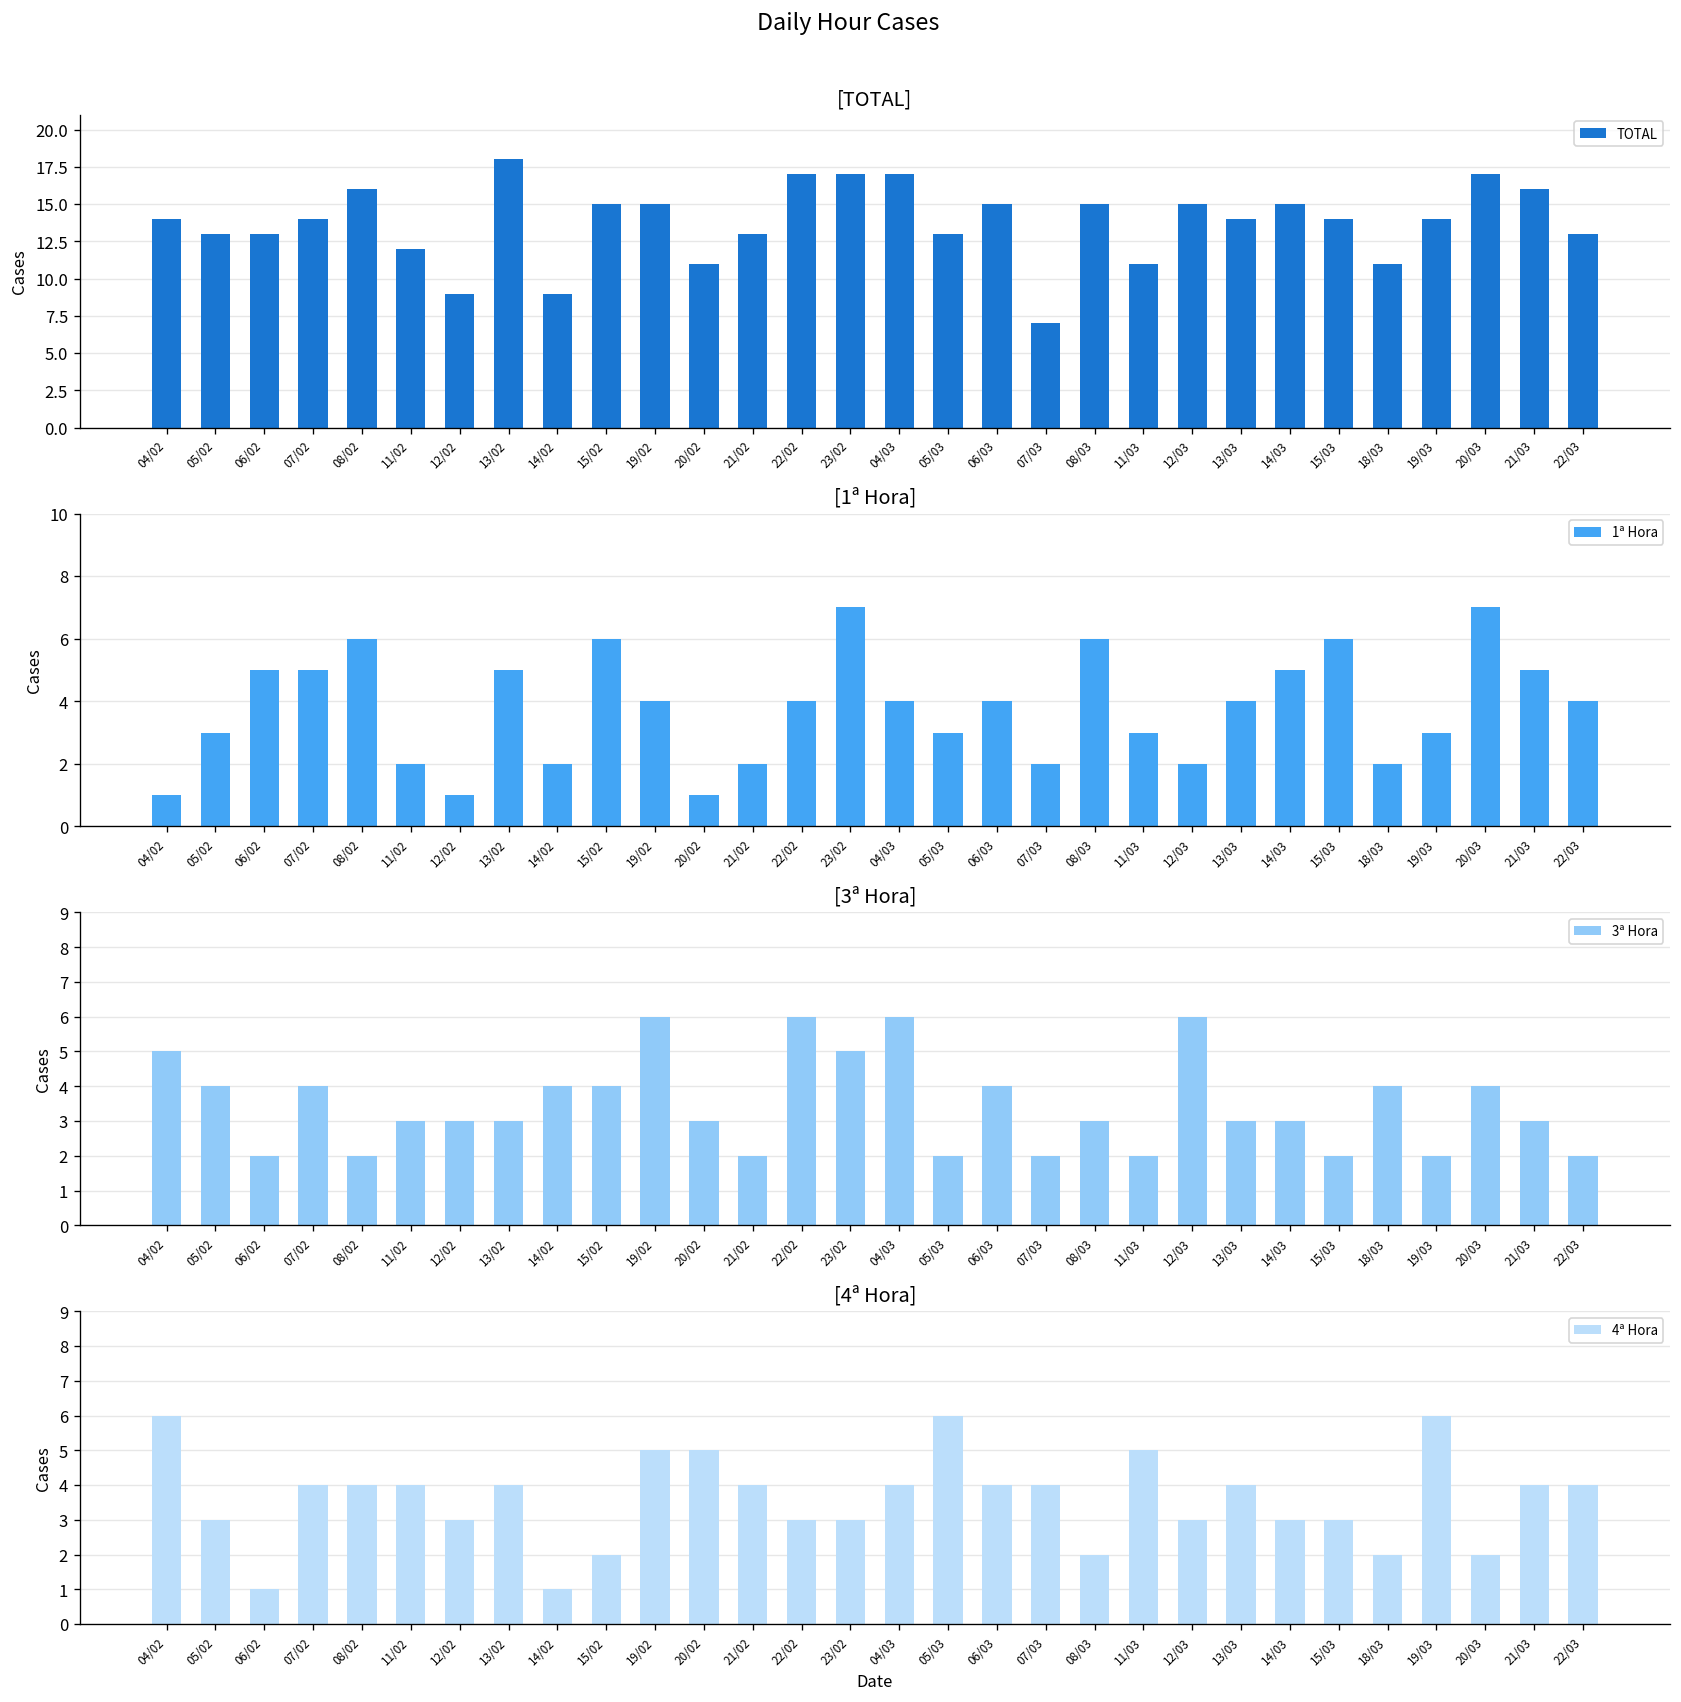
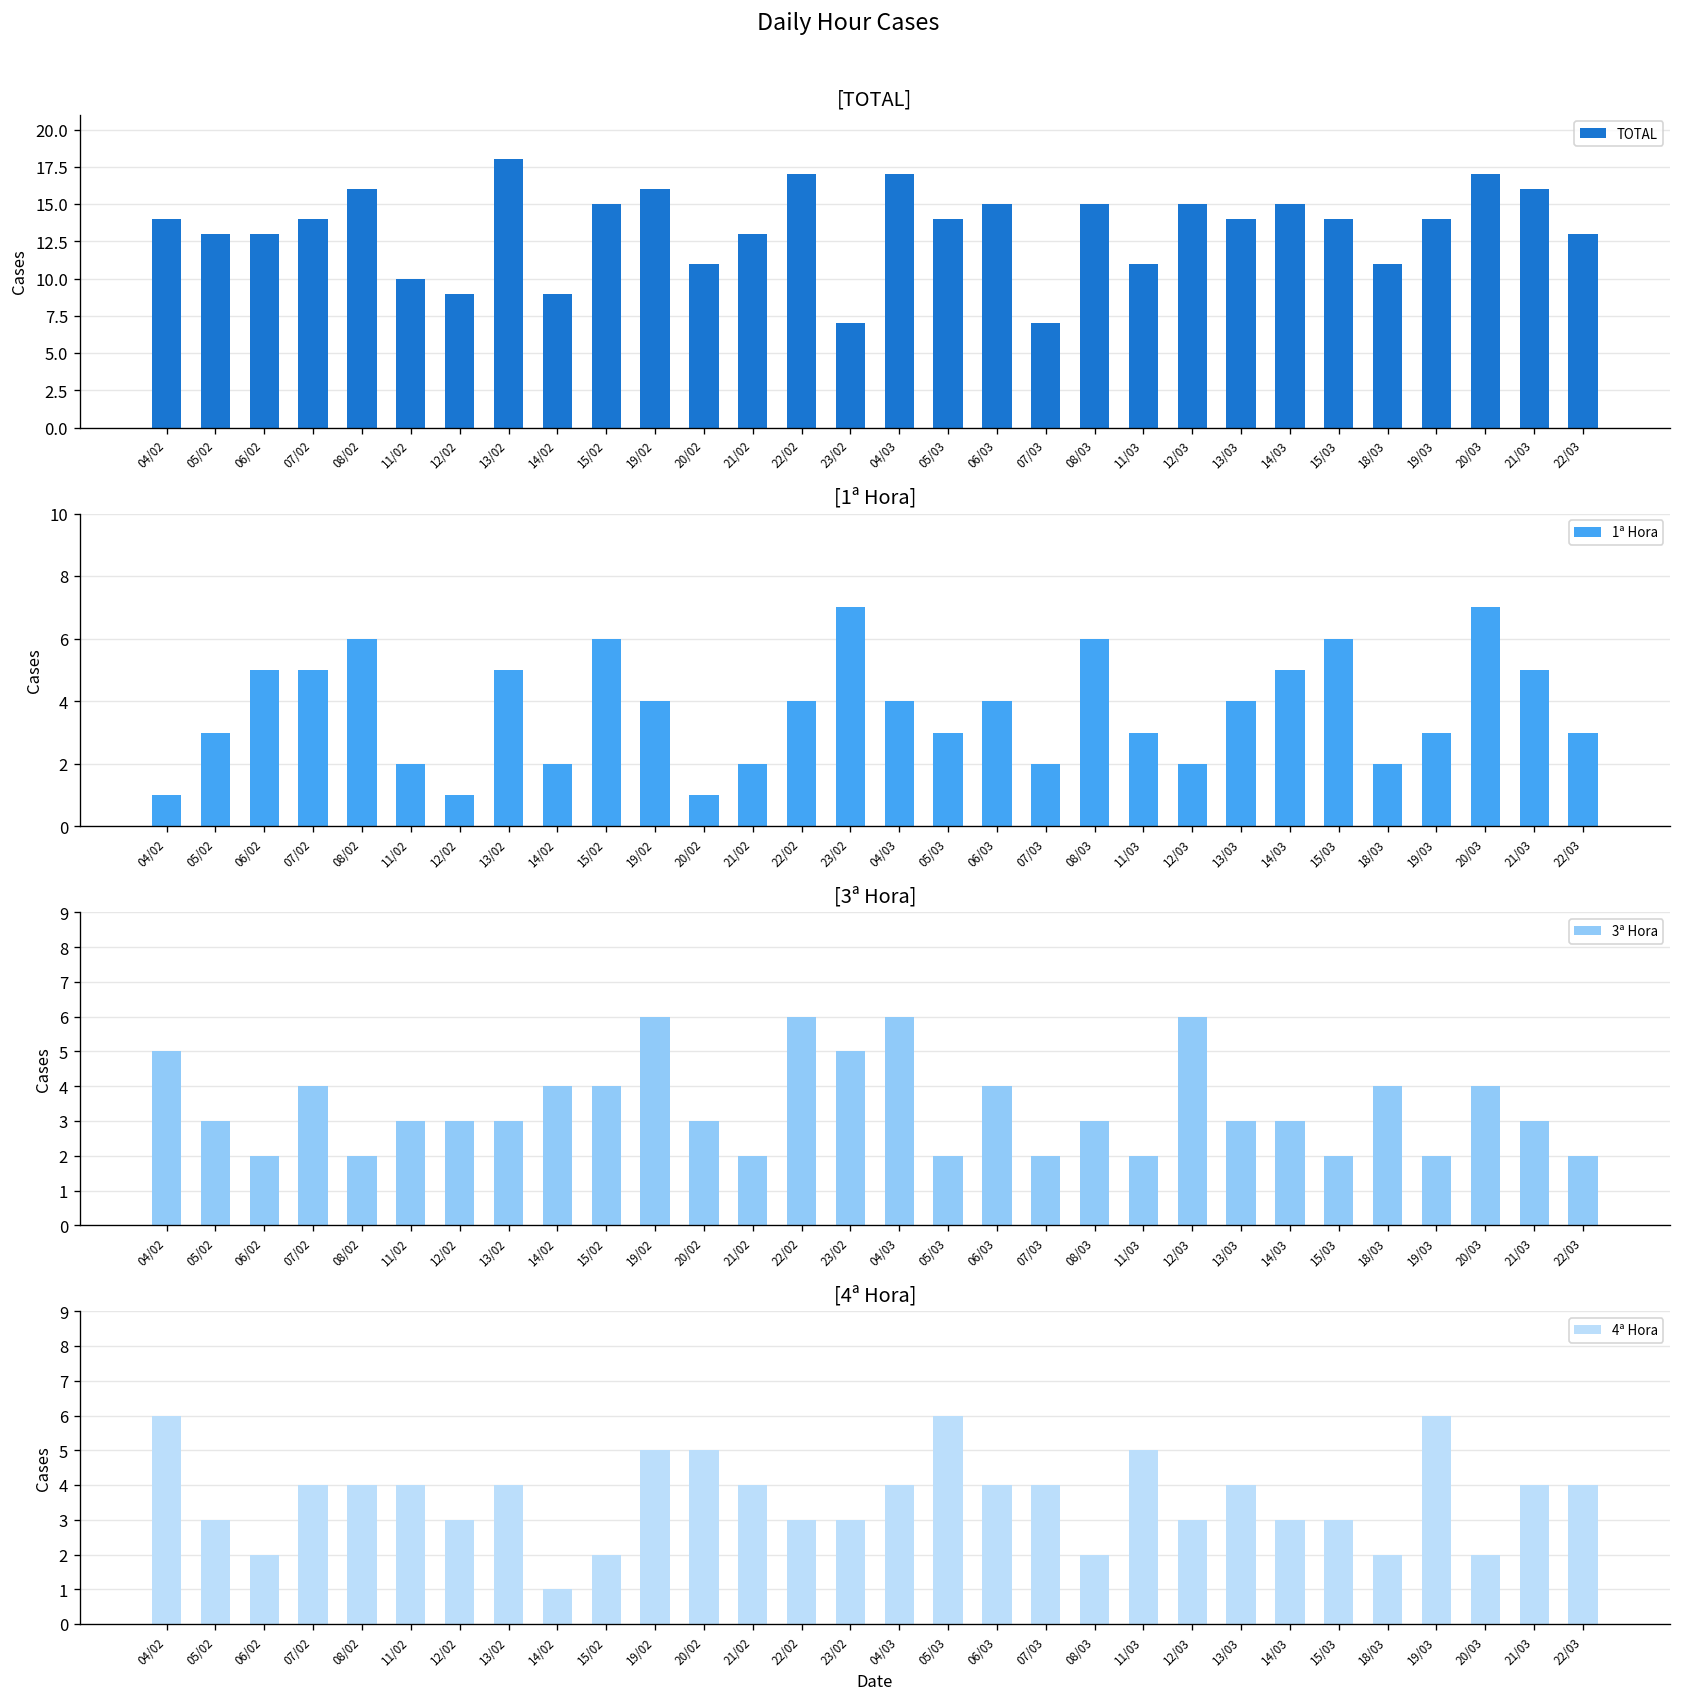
[TOTAL], 11/02: 12 -> 10
[TOTAL], 19/02: 15 -> 16
[TOTAL], 23/02: 17 -> 7
[TOTAL], 05/03: 13 -> 14
[1ª Hora], 22/03: 4 -> 3
[3ª Hora], 05/02: 4 -> 3
[4ª Hora], 06/02: 1 -> 2
